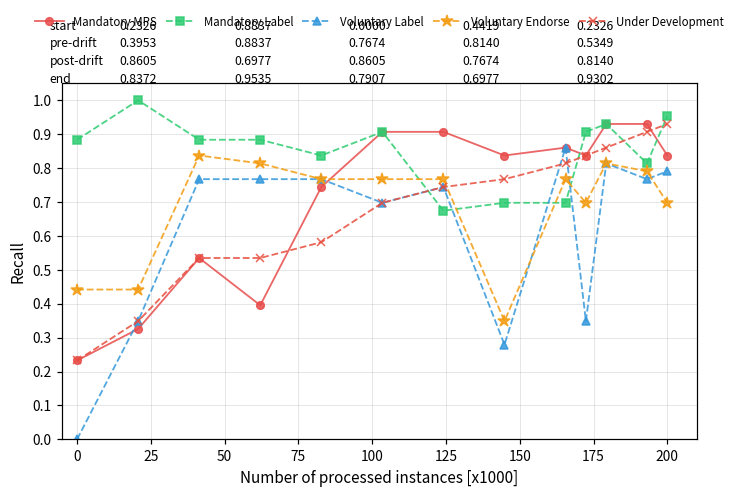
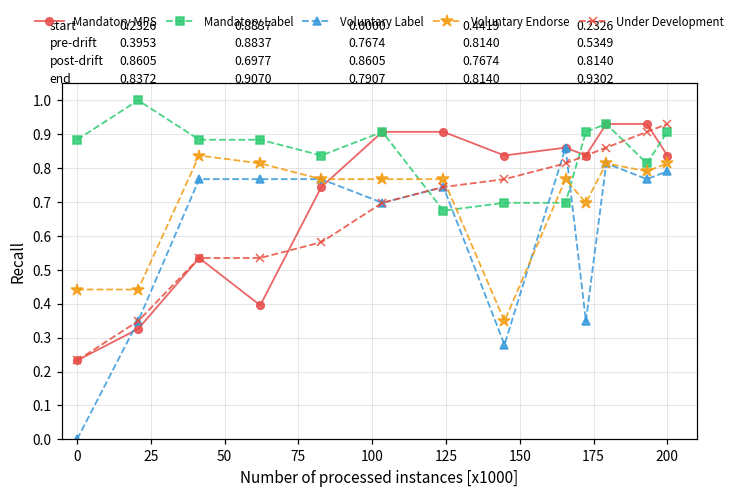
Mandatory Label, 200: 0.9535 -> 0.9070
Voluntary Endorse, 200: 0.6977 -> 0.8140
